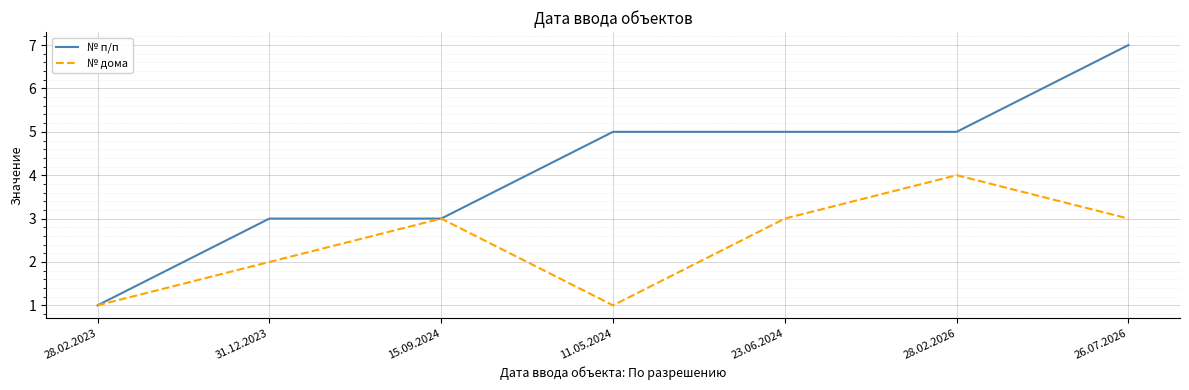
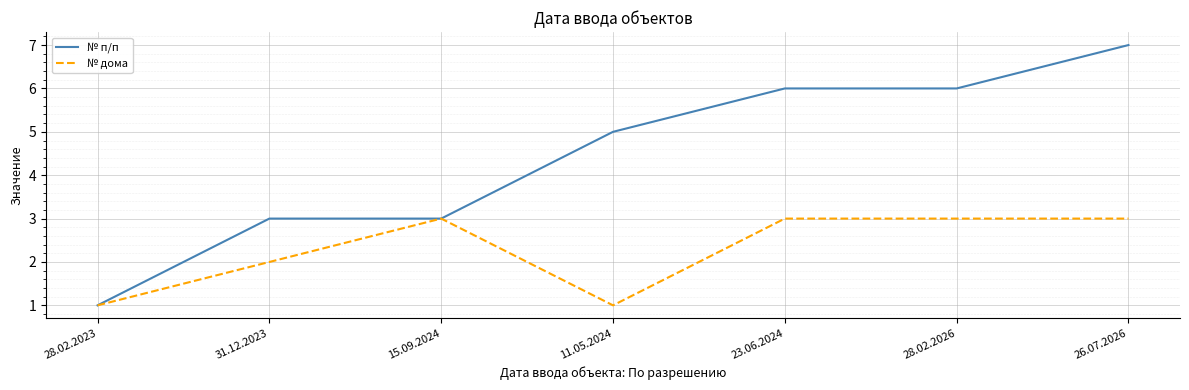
№ п/п, 23.06.2024: 5 -> 6
№ п/п, 28.02.2026: 5 -> 6
№ дома, 28.02.2026: 4 -> 3
